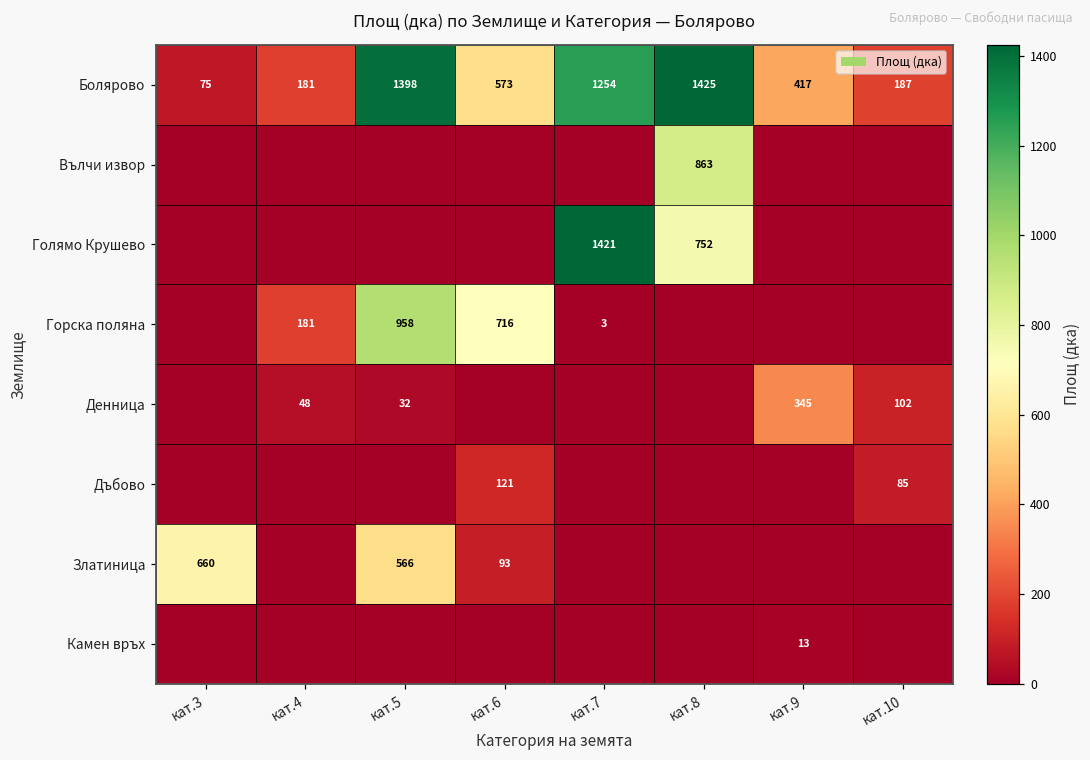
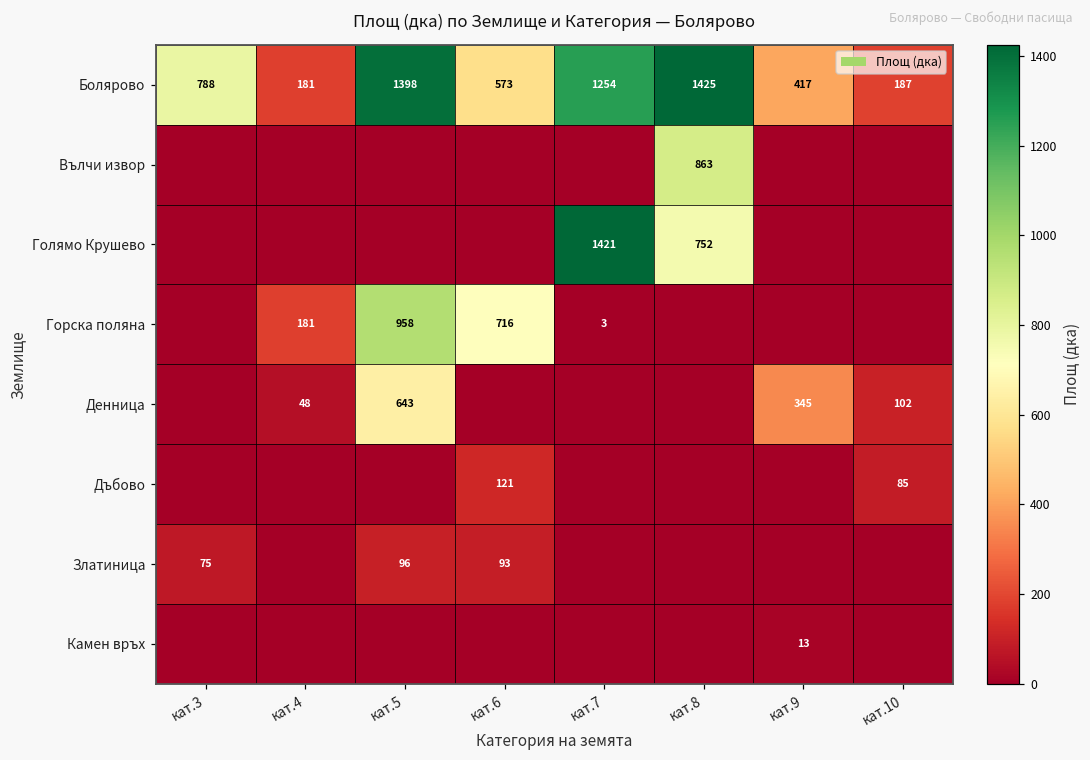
Болярово, кат.3: 75 -> 788
Денница, кат.5: 32 -> 643
Златиница, кат.3: 660 -> 75
Златиница, кат.5: 566 -> 96
